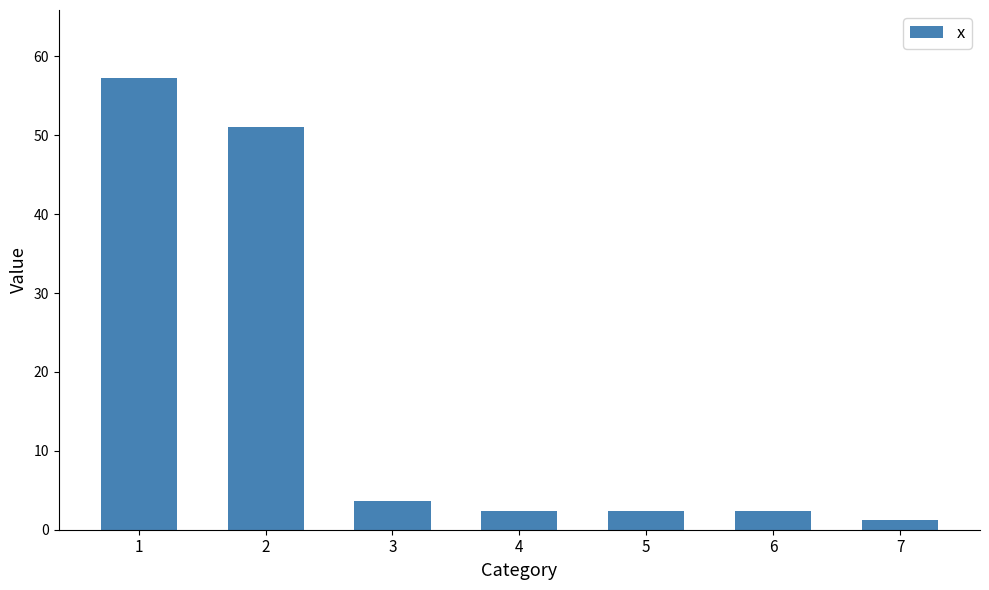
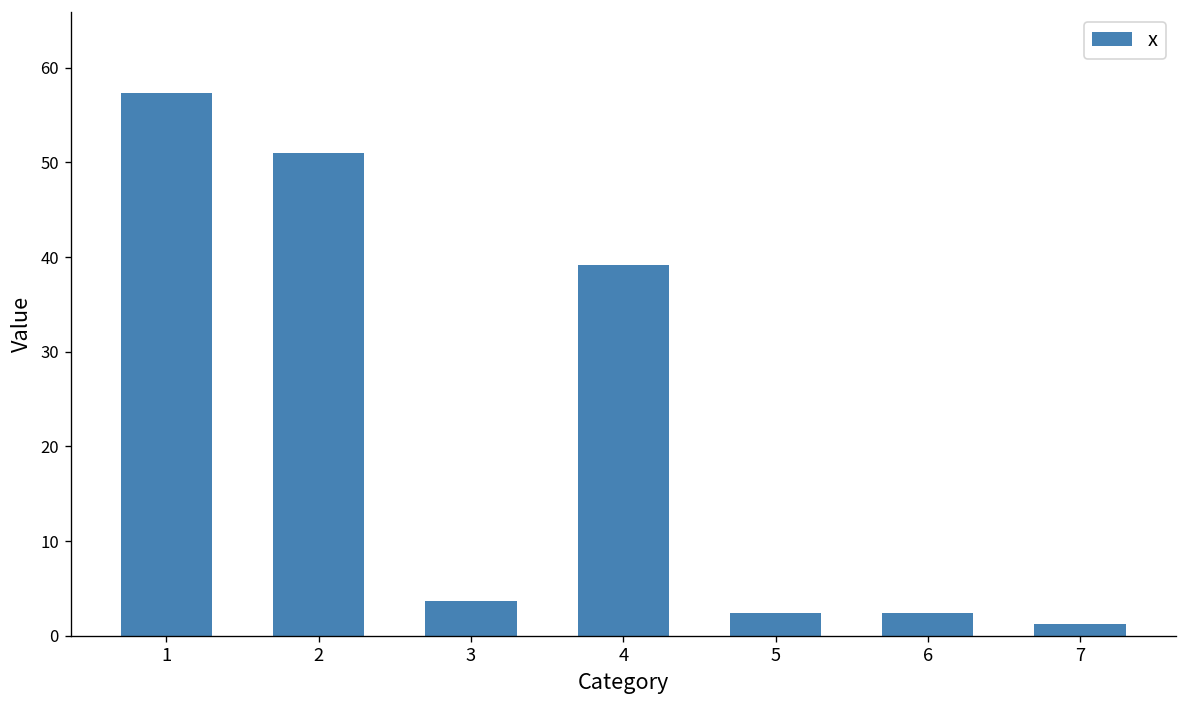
4: 2 -> 39
